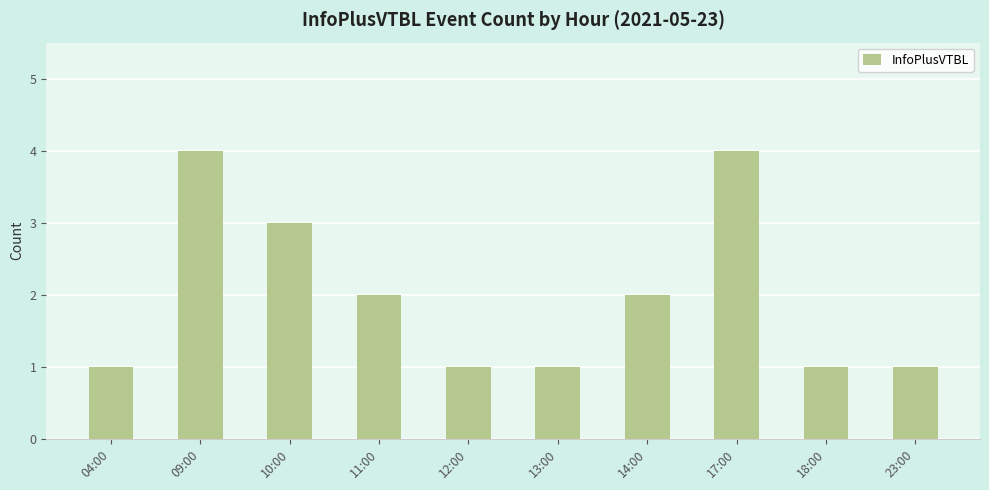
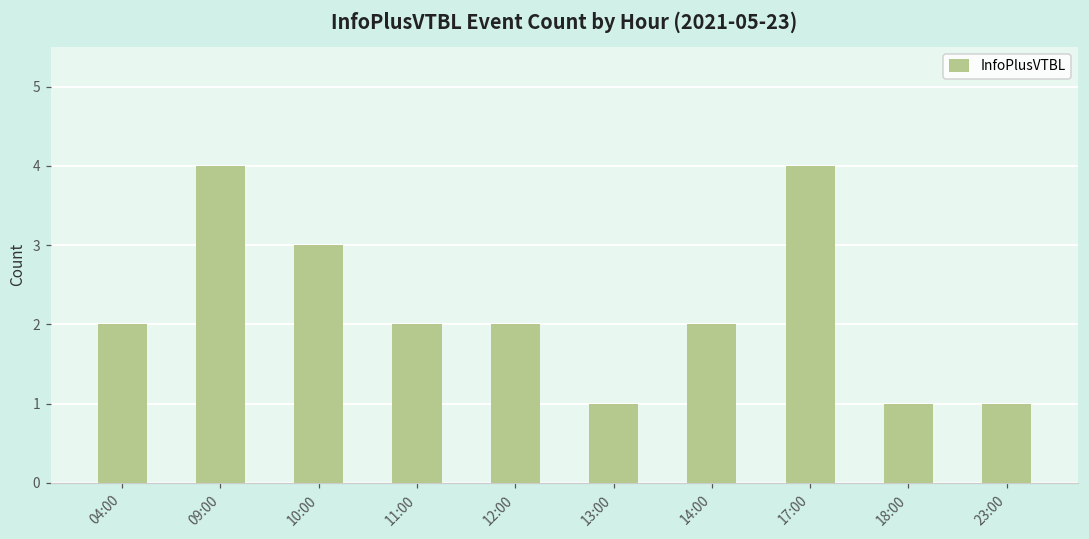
04:00: 1 -> 2
12:00: 1 -> 2
